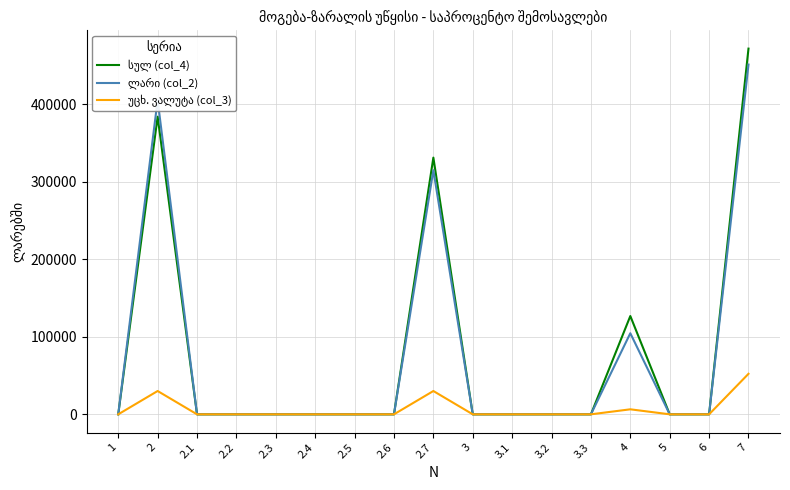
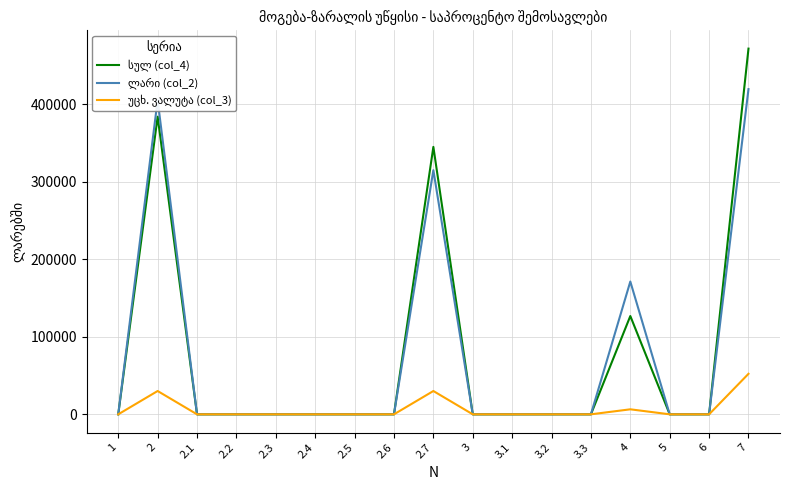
სულ (col_4), 2.7: 330000 -> 340000
ლარი (col_2), 4: 100000 -> 170000
ლარი (col_2), 7: 450000 -> 420000
